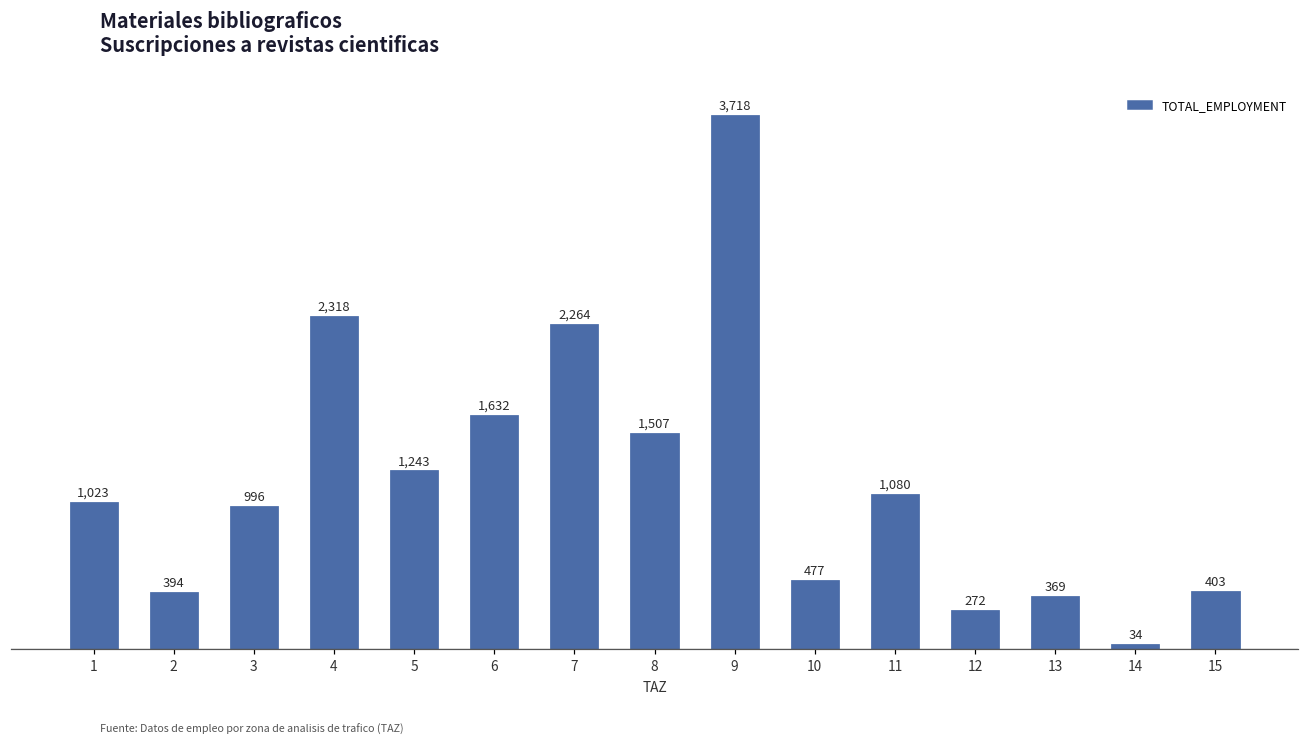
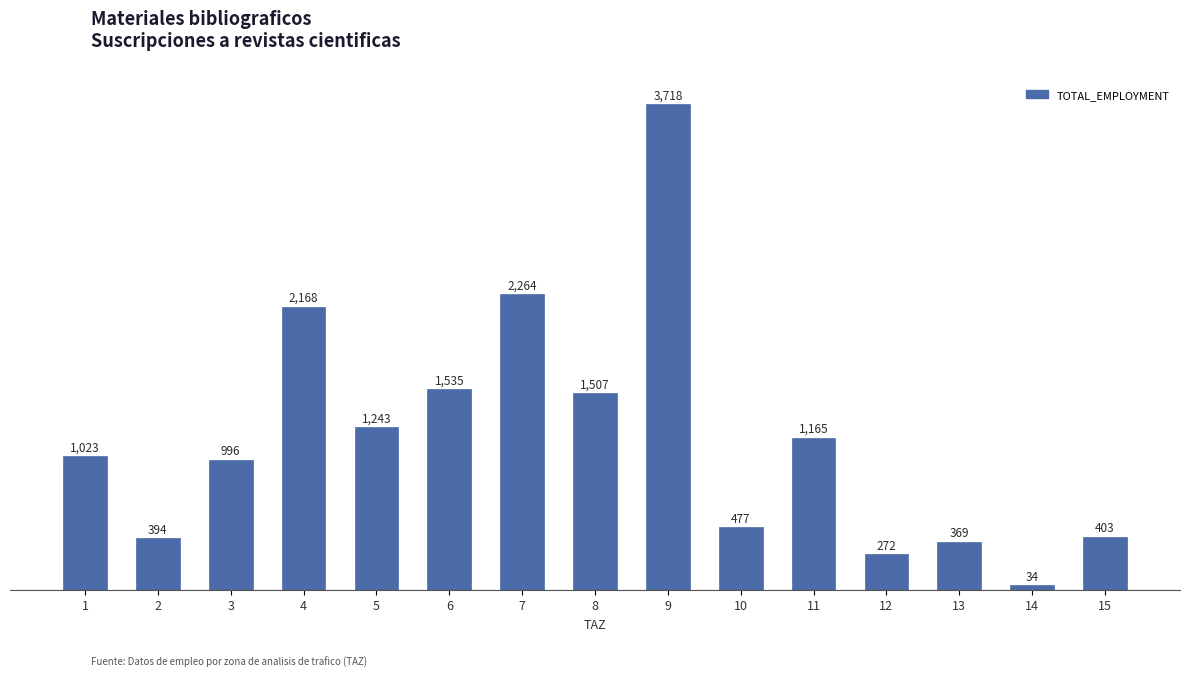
4: 2,318 -> 2,168
6: 1,632 -> 1,535
11: 1,080 -> 1,165
